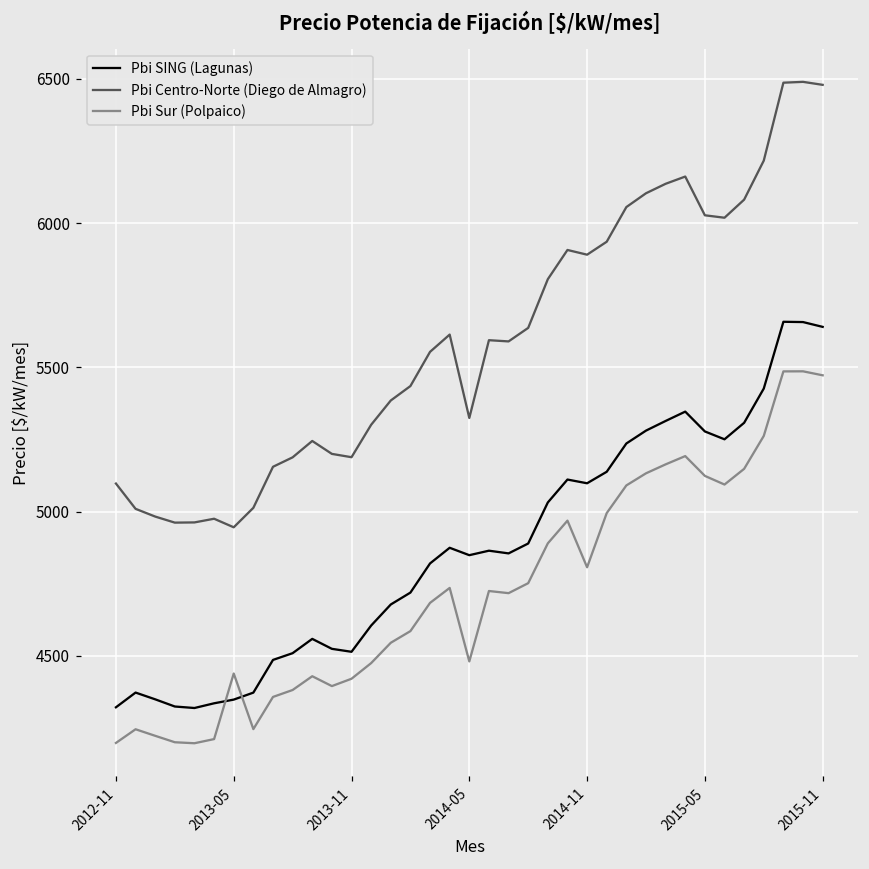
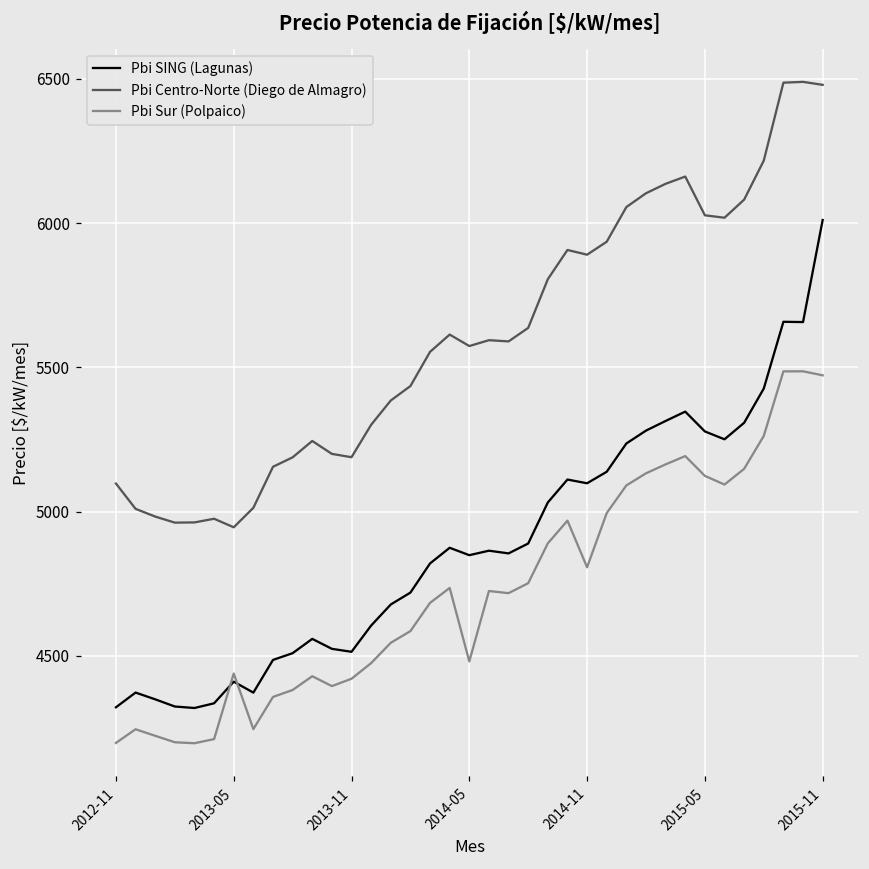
Pbi SING (Lagunas), 2013-05: 4350 -> 4410
Pbi Centro-Norte (Diego de Almagro), 2014-05: 5320 -> 5570
Pbi SING (Lagunas), 2015-11: 5640 -> 6010
